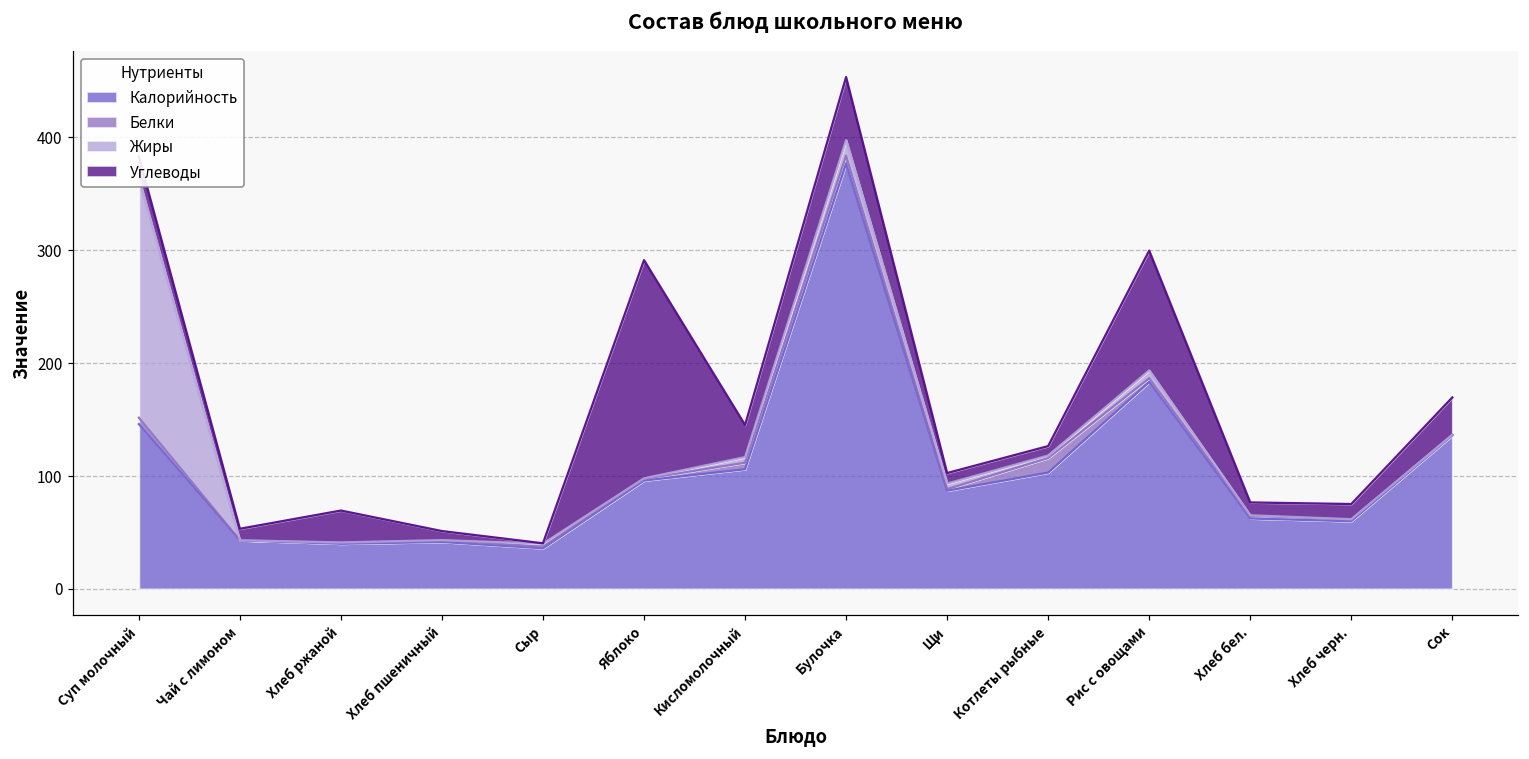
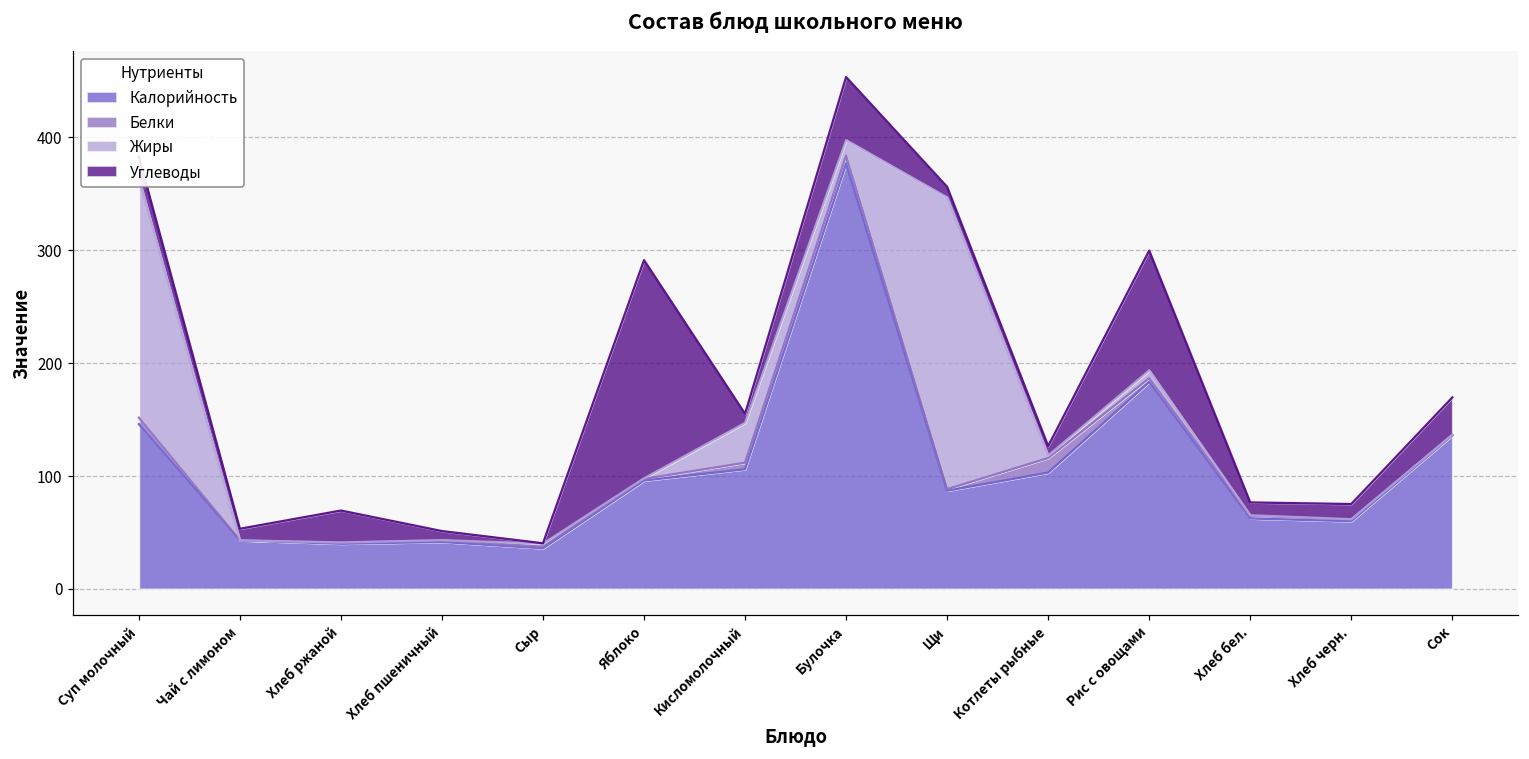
Жиры, Кисломолочный: 5 -> 35
Углеводы, Кисломолочный: 28 -> 8
Жиры, Щи: 5 -> 258
